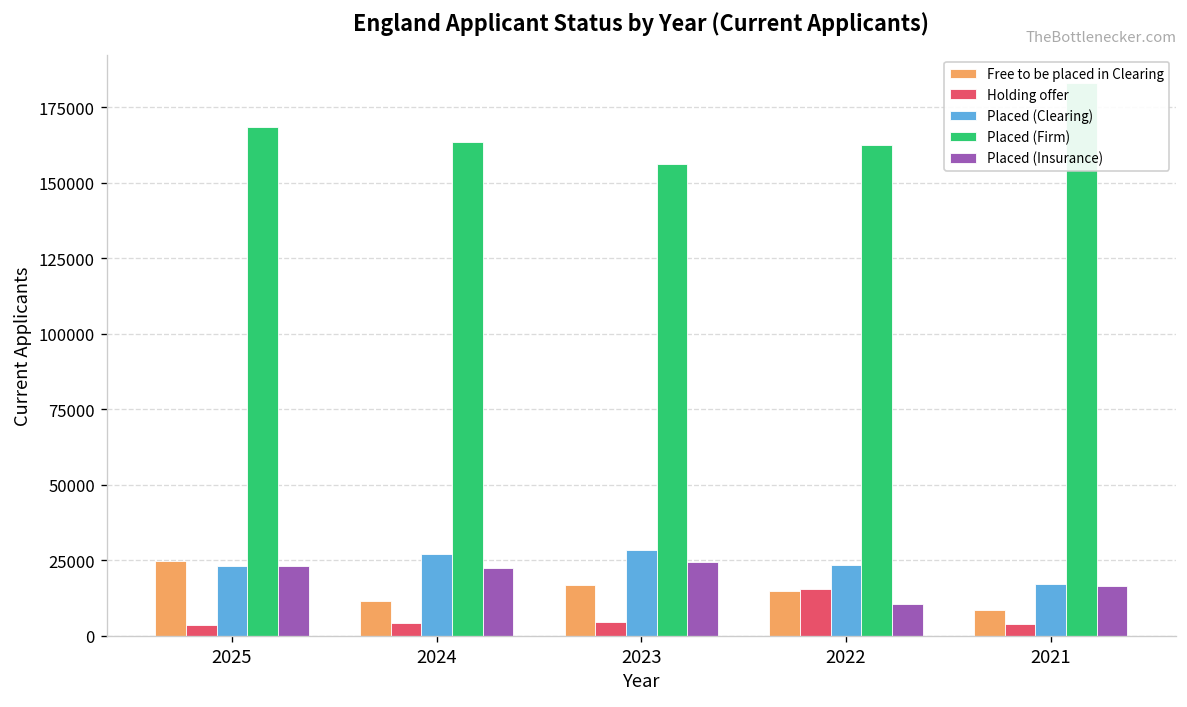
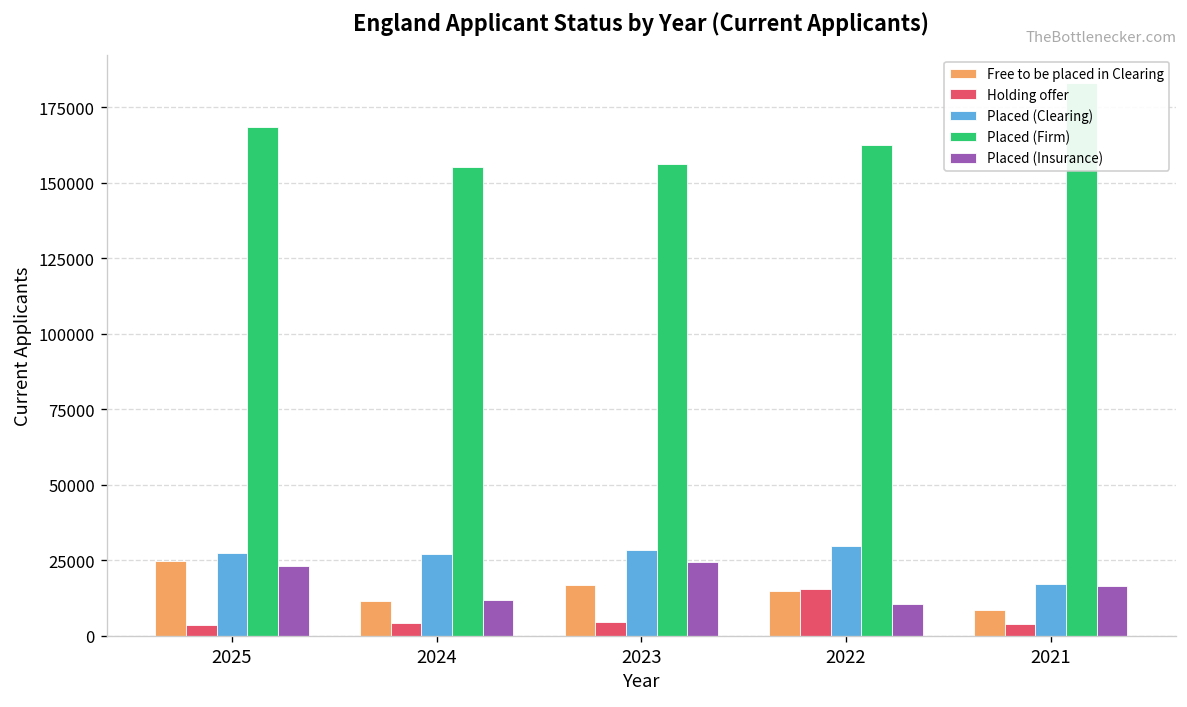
Placed (Clearing), 2025: 23000 -> 27000
Placed (Firm), 2024: 163000 -> 155000
Placed (Insurance), 2024: 22000 -> 12000
Placed (Clearing), 2022: 24000 -> 30000
